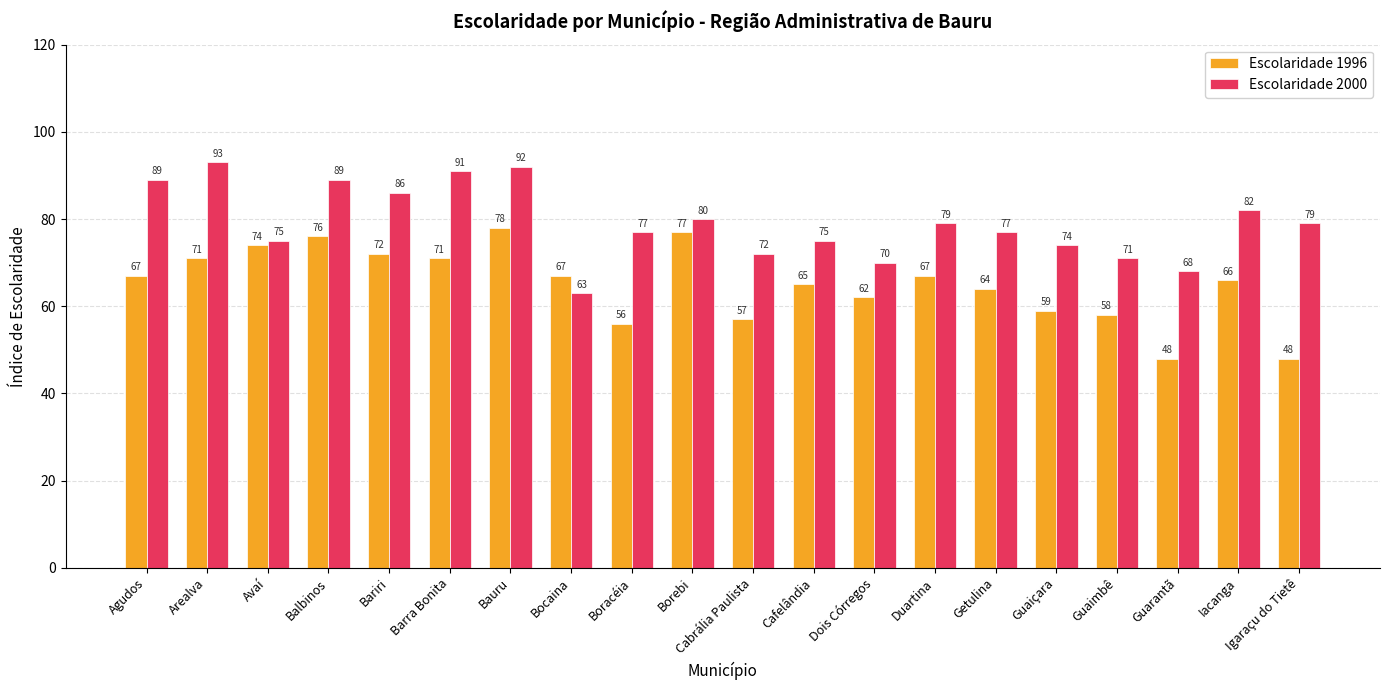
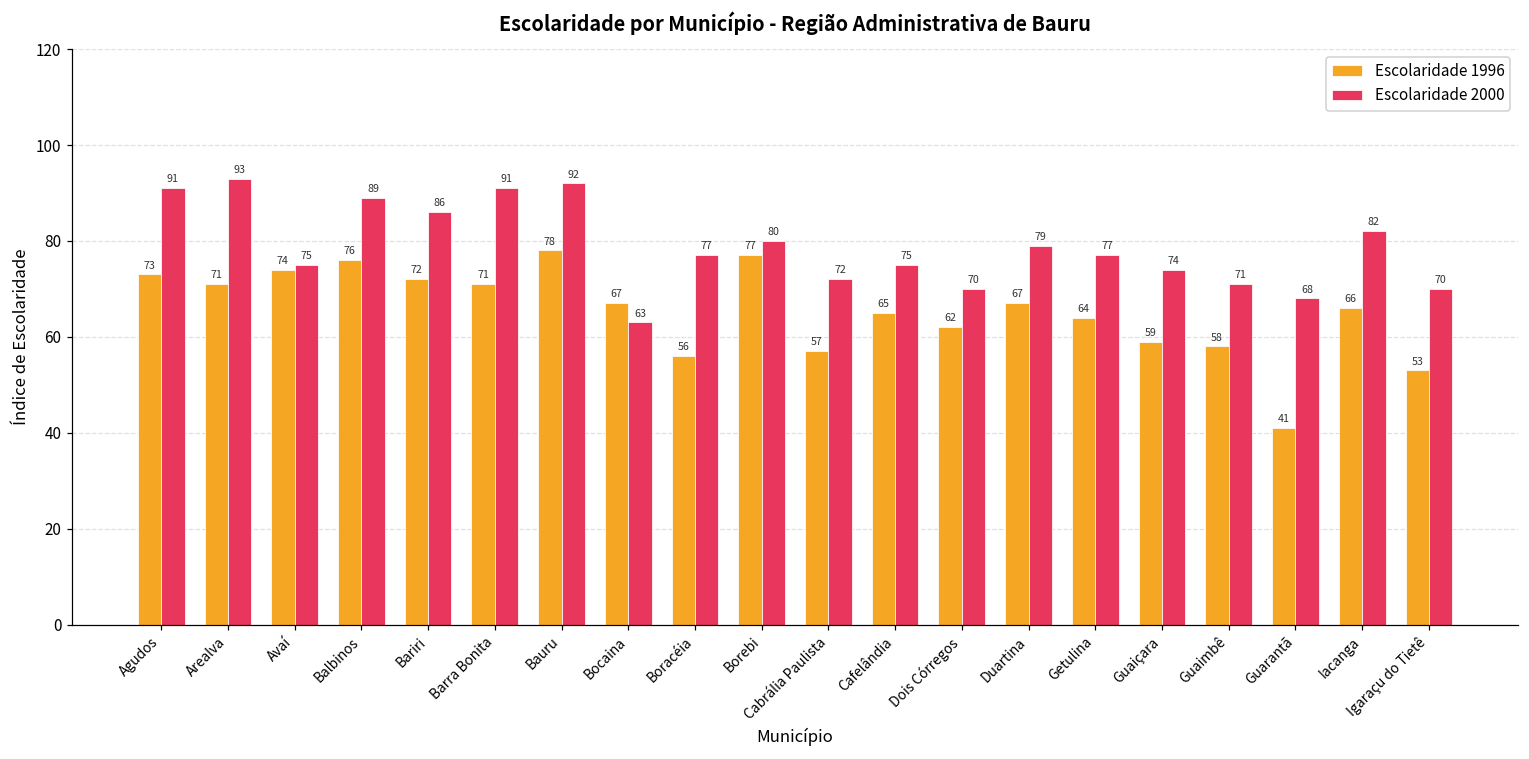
Escolaridade 1996, Agudos: 67 -> 73
Escolaridade 2000, Agudos: 89 -> 91
Escolaridade 1996, Guarantã: 48 -> 41
Escolaridade 1996, Igaraçu do Tietê: 48 -> 53
Escolaridade 2000, Igaraçu do Tietê: 79 -> 70
